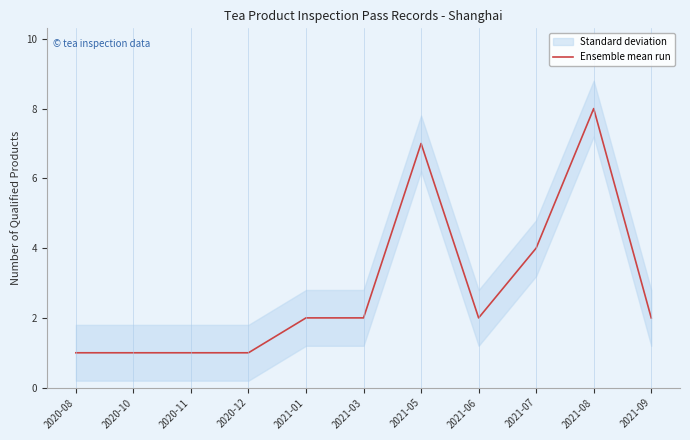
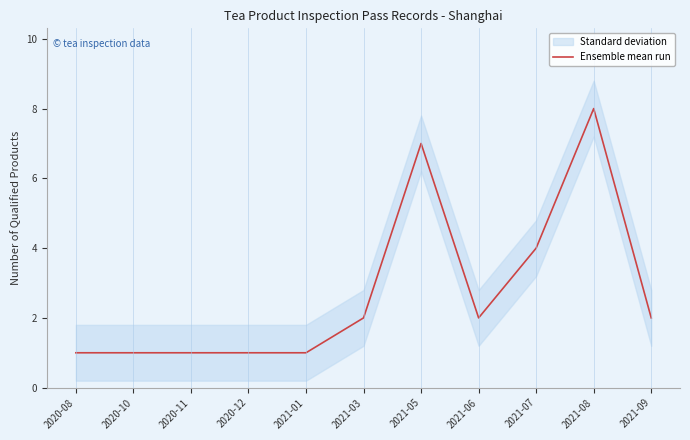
Ensemble mean run, 2021-01: 2 -> 1
